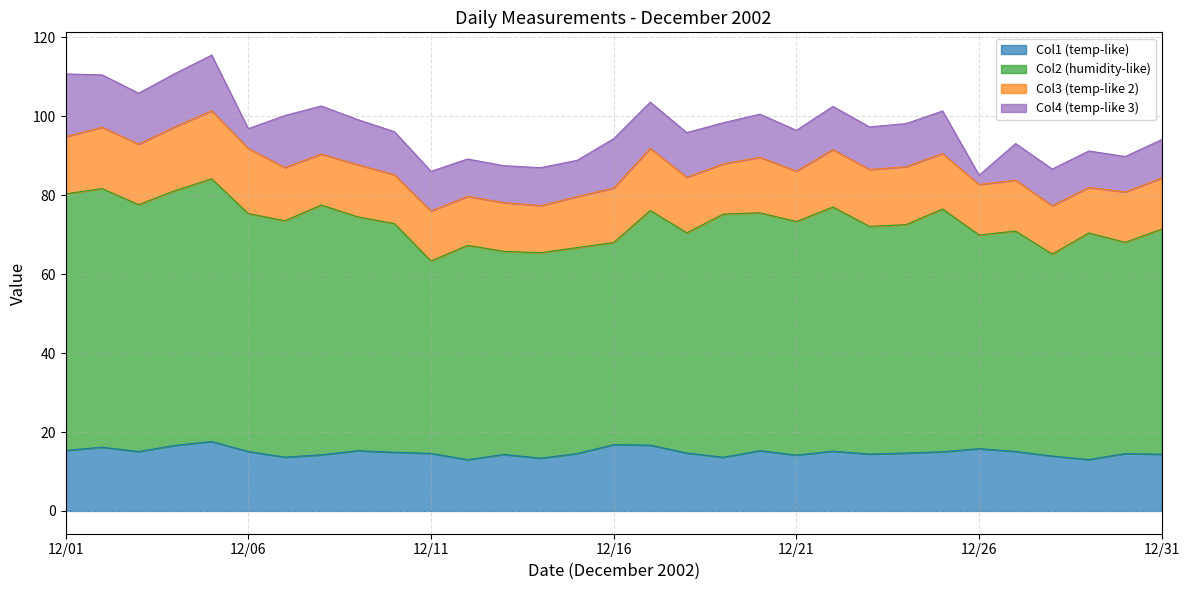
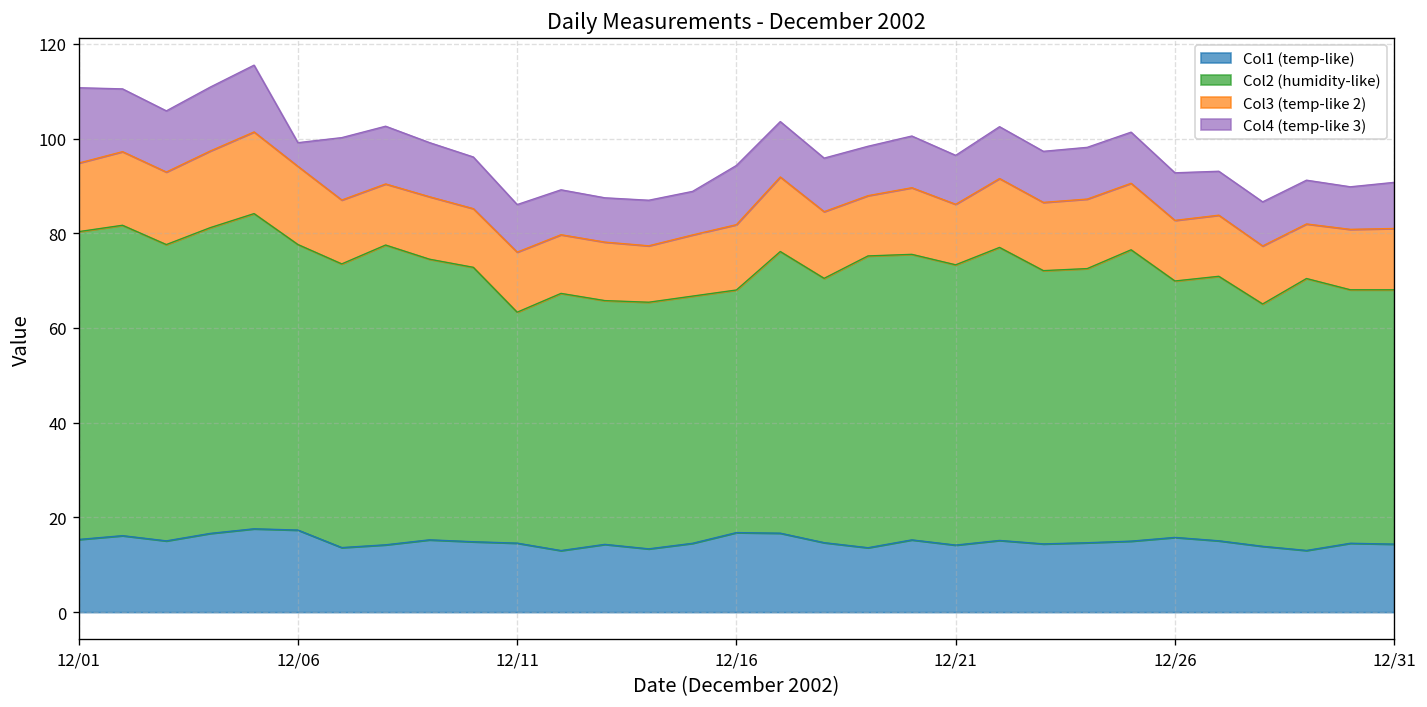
Col1 (temp-like), 12/06: 15 -> 17
Col4 (temp-like 3), 12/26: 2 -> 10
Col2 (humidity-like), 12/31: 57 -> 54
